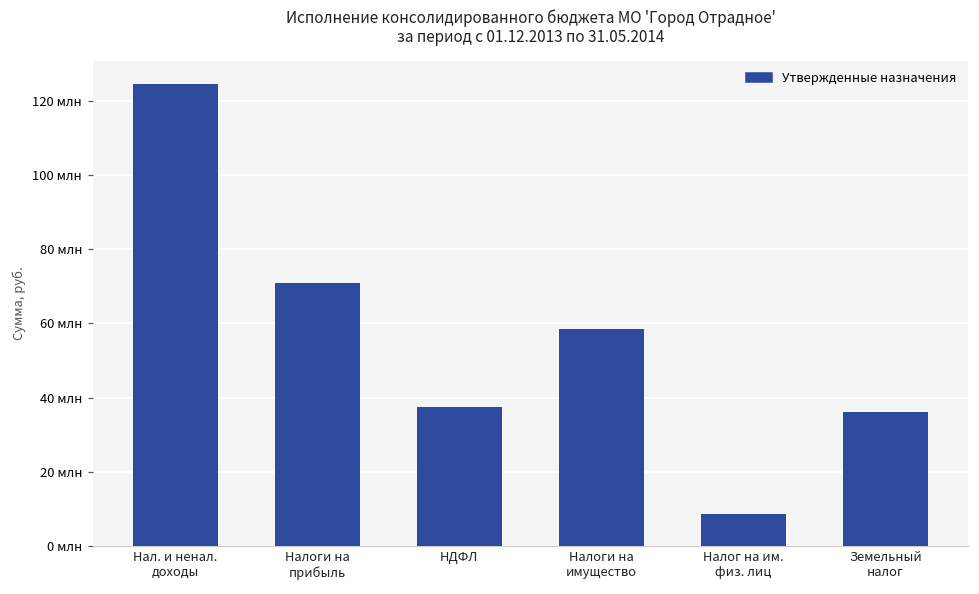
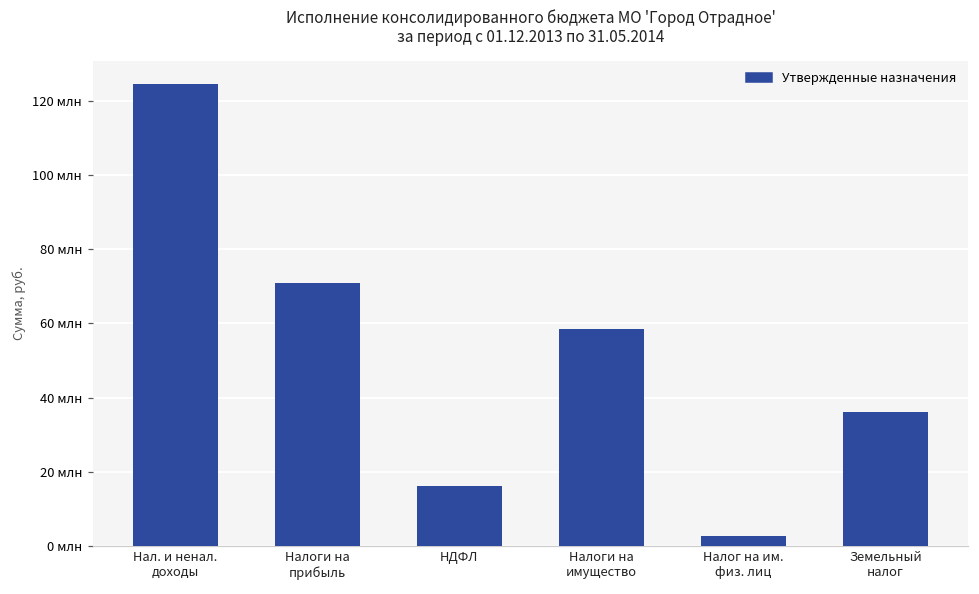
НДФЛ: 38 млн -> 16 млн
Налог на им. физ. лиц: 9 млн -> 3 млн
